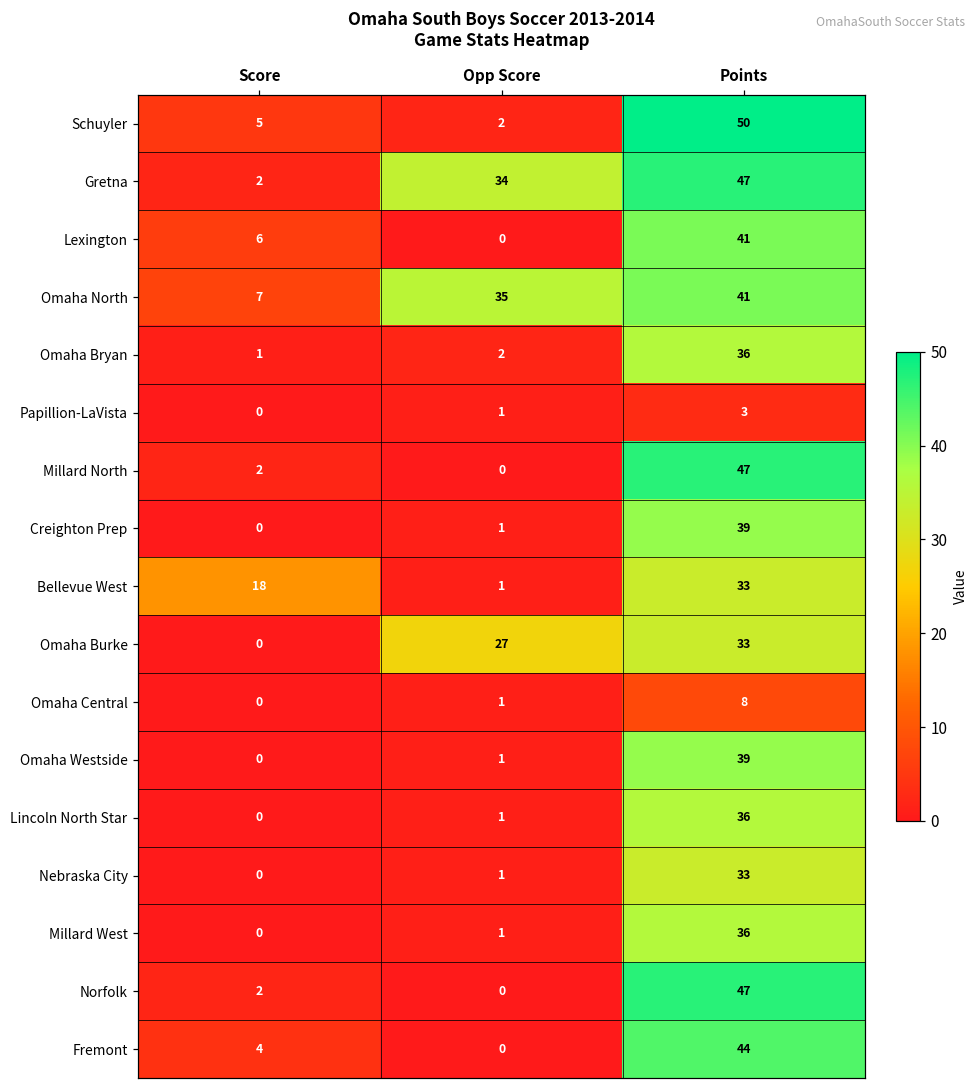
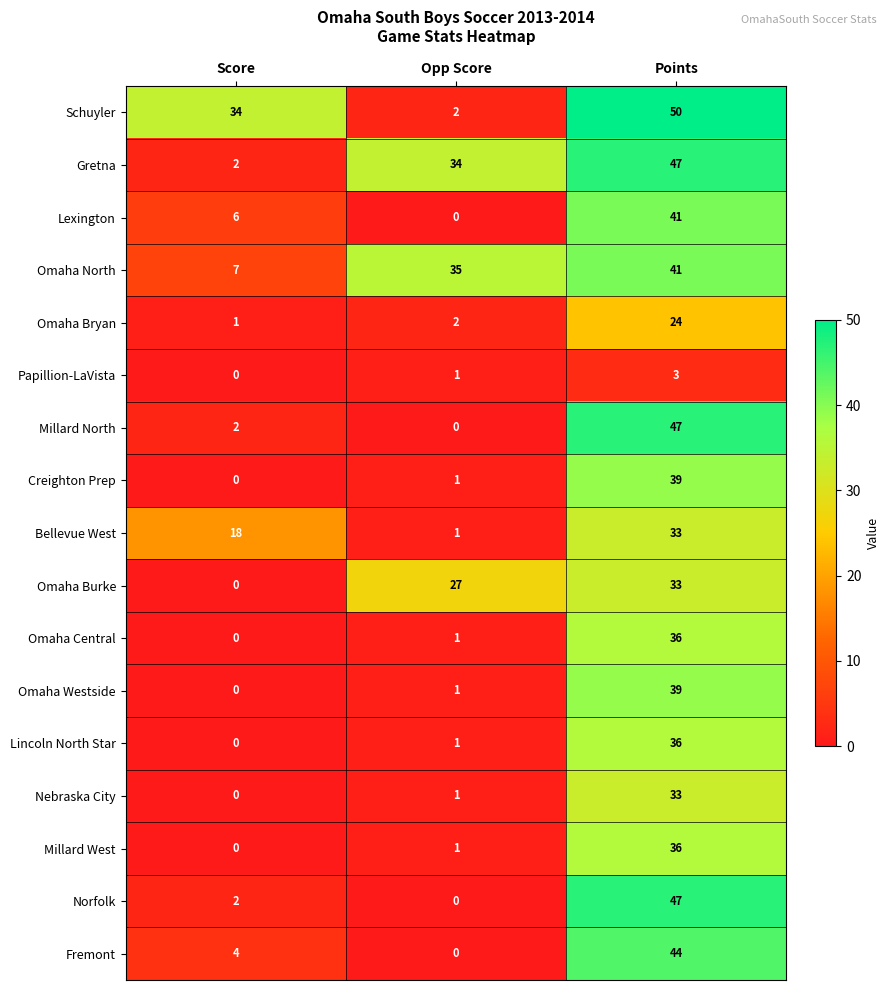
Schuyler, Score: 5 -> 34
Omaha Bryan, Points: 36 -> 24
Omaha Central, Points: 8 -> 36
